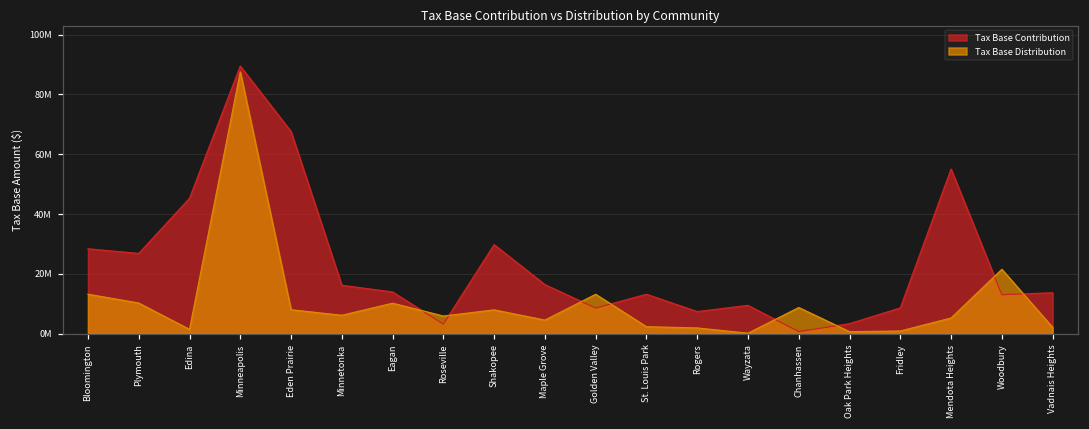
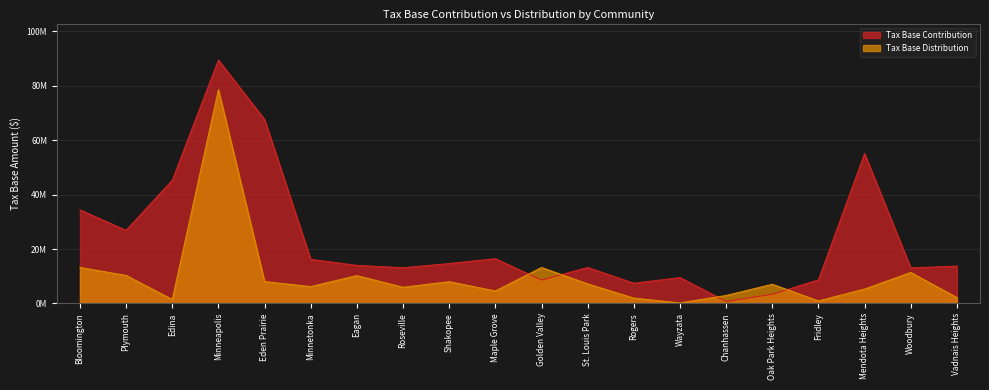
Tax Base Contribution, Bloomington: 28000000 -> 34000000
Tax Base Distribution, Minneapolis: 88000000 -> 79000000
Tax Base Contribution, Roseville: 3000000 -> 13000000
Tax Base Contribution, Shakopee: 30000000 -> 15000000
Tax Base Distribution, St. Louis Park: 2000000 -> 7000000
Tax Base Distribution, Chanhassen: 9000000 -> 3000000
Tax Base Distribution, Oak Park Heights: 1000000 -> 7000000
Tax Base Distribution, Woodbury: 22000000 -> 11000000
